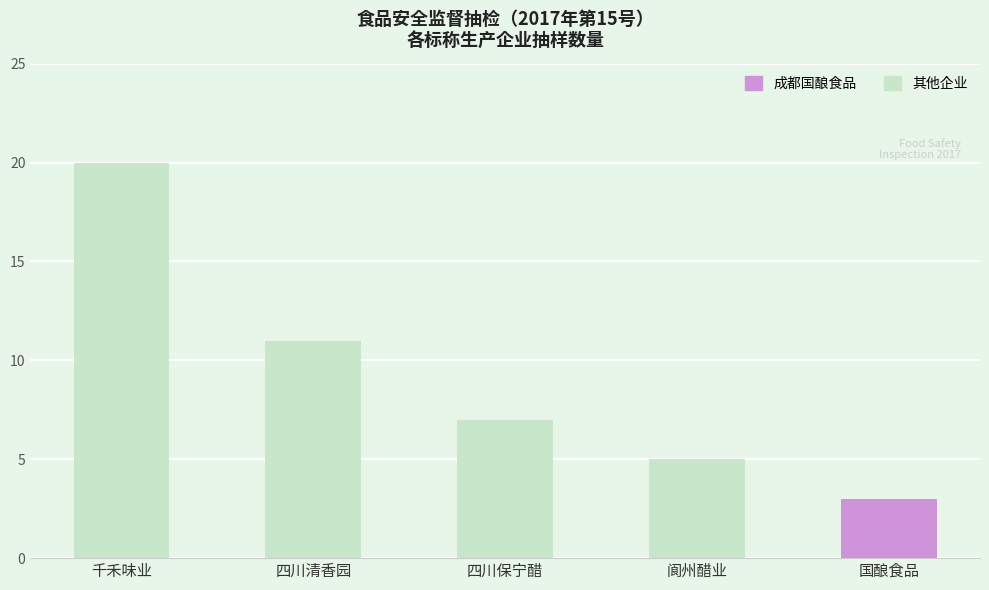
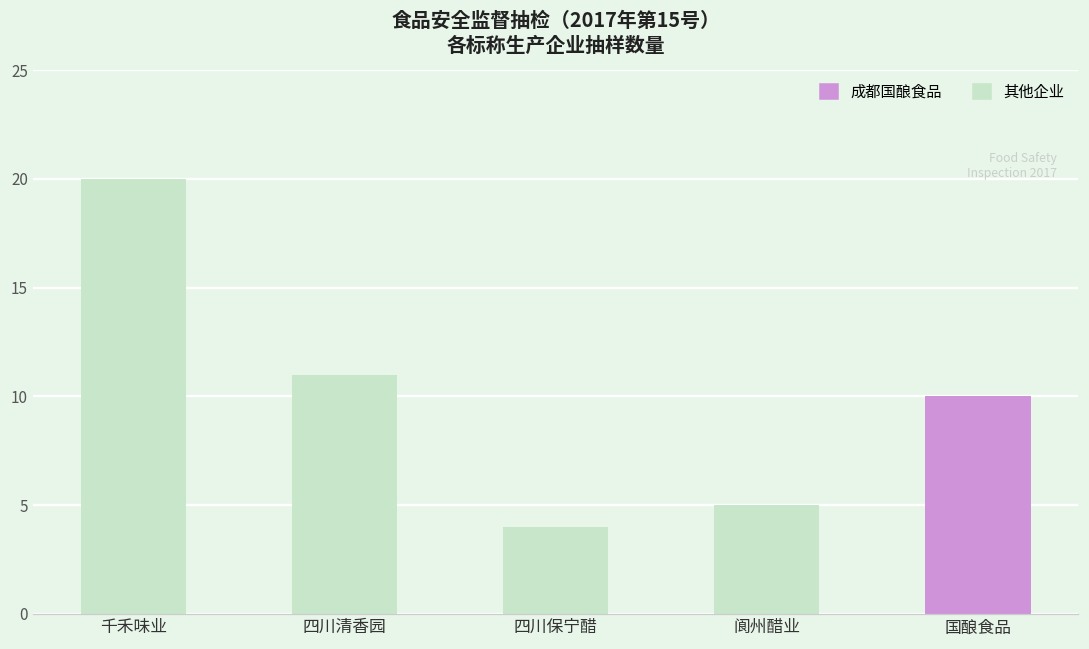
四川保宁醋: 7 -> 4
国酿食品: 3 -> 10
